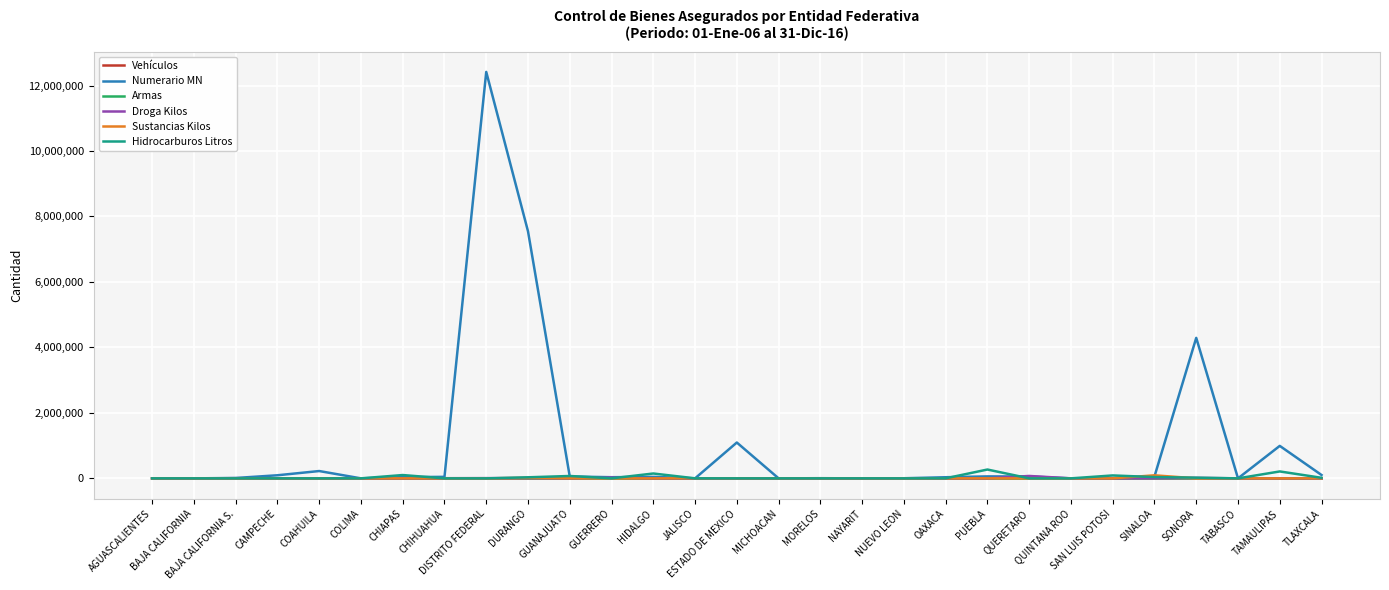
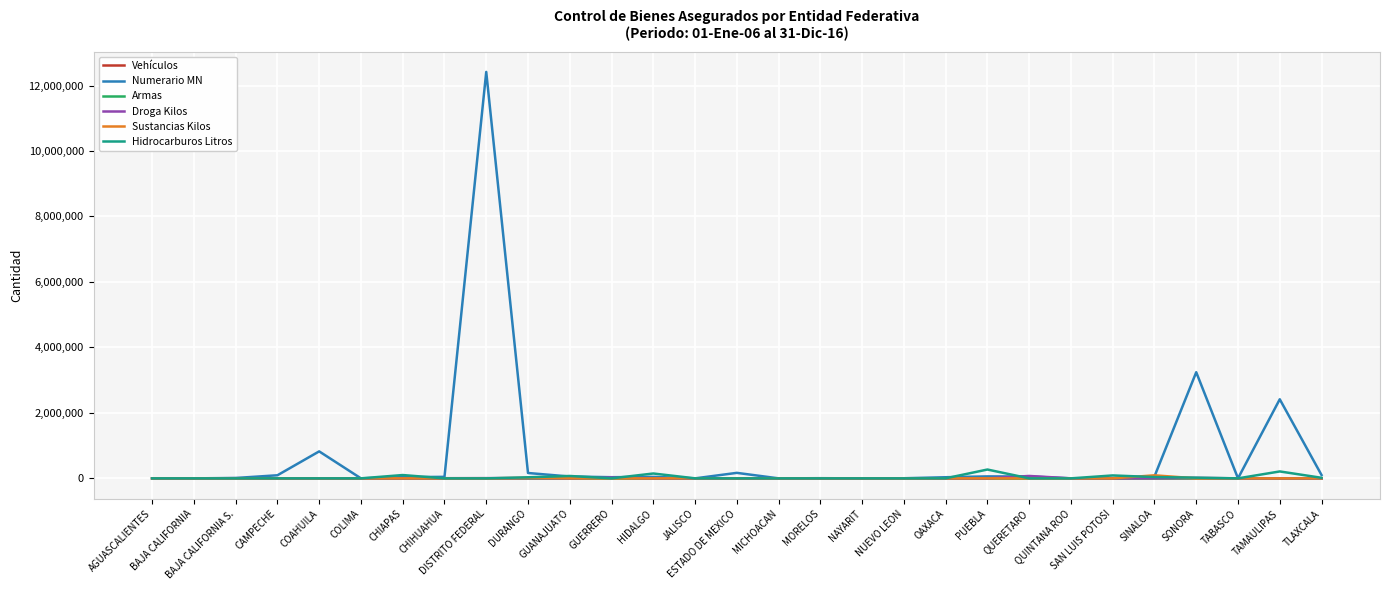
Numerario MN, COAHUILA: 200,000 -> 800,000
Numerario MN, DURANGO: 7,500,000 -> 200,000
Numerario MN, ESTADO DE MEXICO: 1,100,000 -> 200,000
Numerario MN, SONORA: 4,300,000 -> 3,200,000
Numerario MN, TAMAULIPAS: 1,000,000 -> 2,400,000
